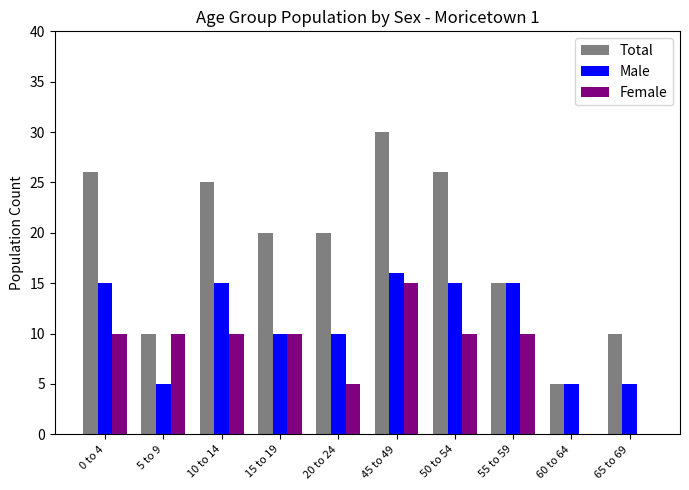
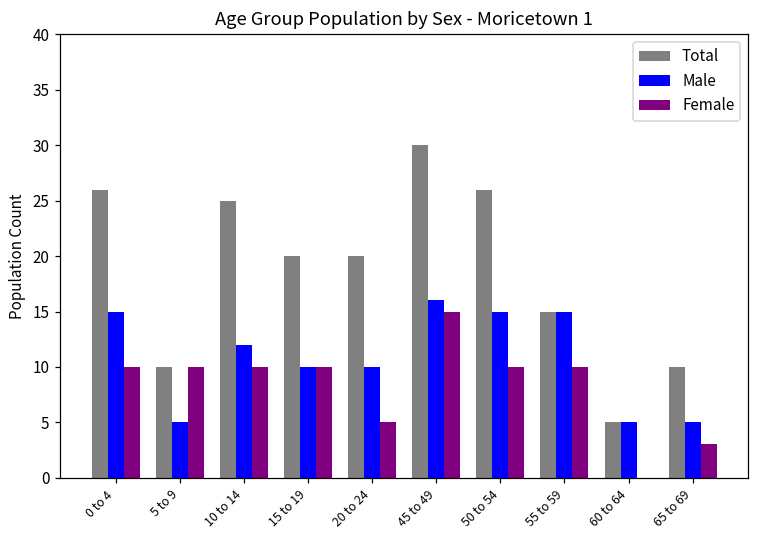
Male, 10 to 14: 15 -> 12
Female, 65 to 69: 0 -> 3
